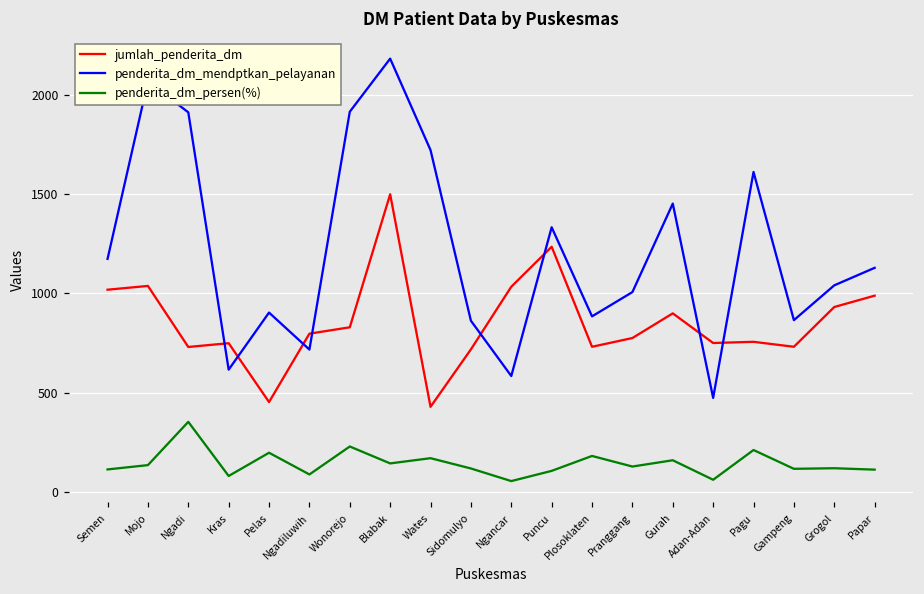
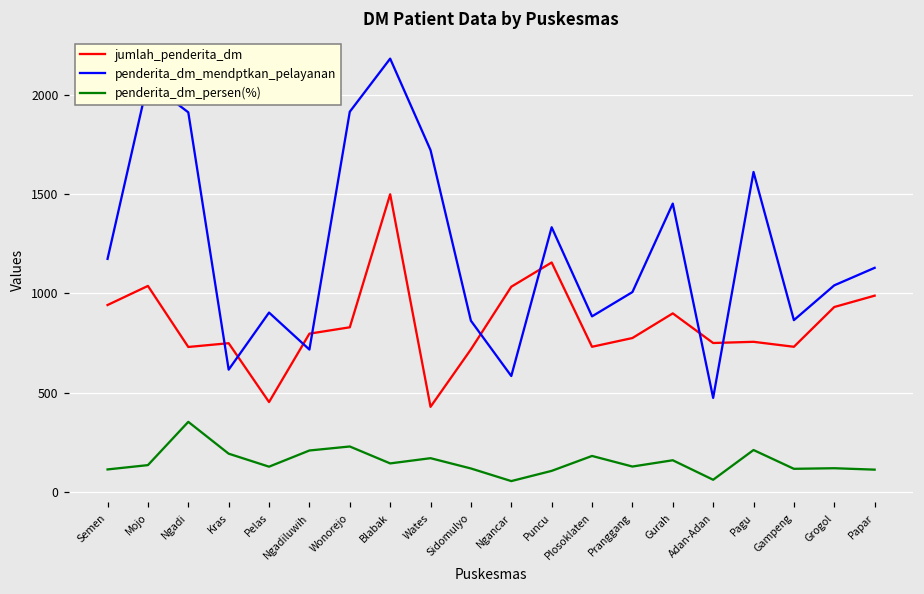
jumlah_penderita_dm, Semen: 1020 -> 940
penderita_dm_persen(%), Kras: 80 -> 190
penderita_dm_persen(%), Pelas: 200 -> 130
penderita_dm_persen(%), Ngadiluwih: 90 -> 210
jumlah_penderita_dm, Puncu: 1240 -> 1160
